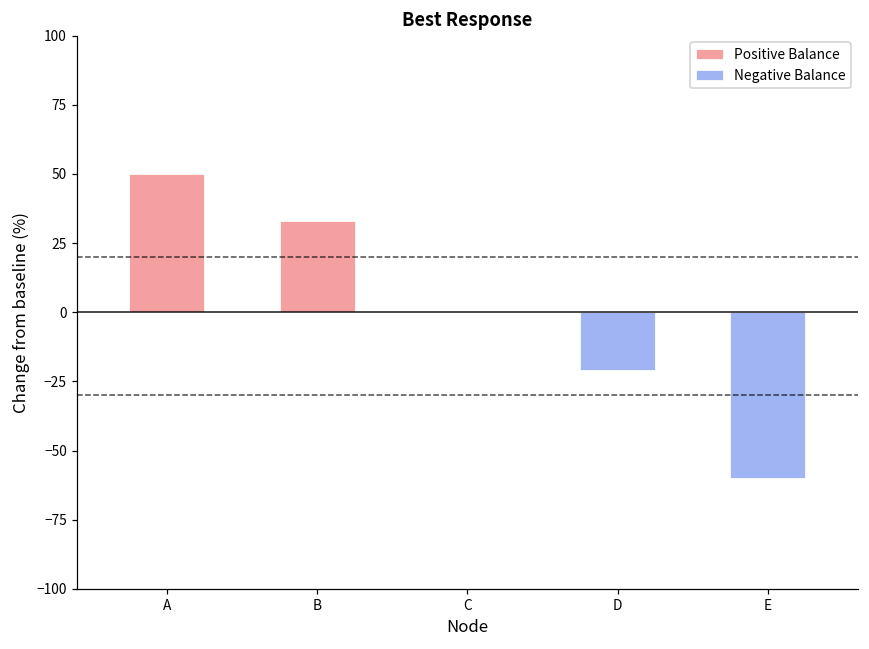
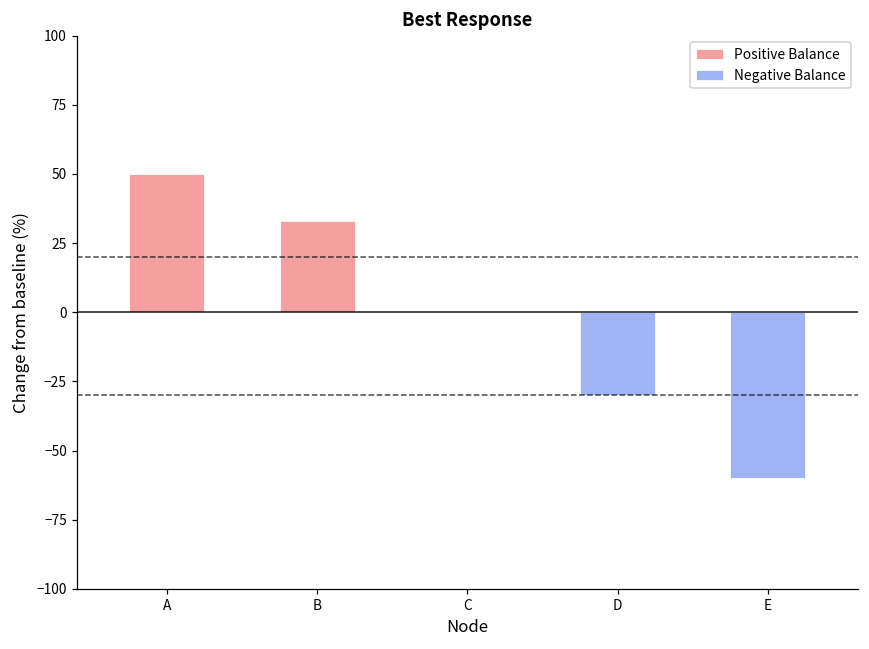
Negative Balance, D: -21 -> -30
